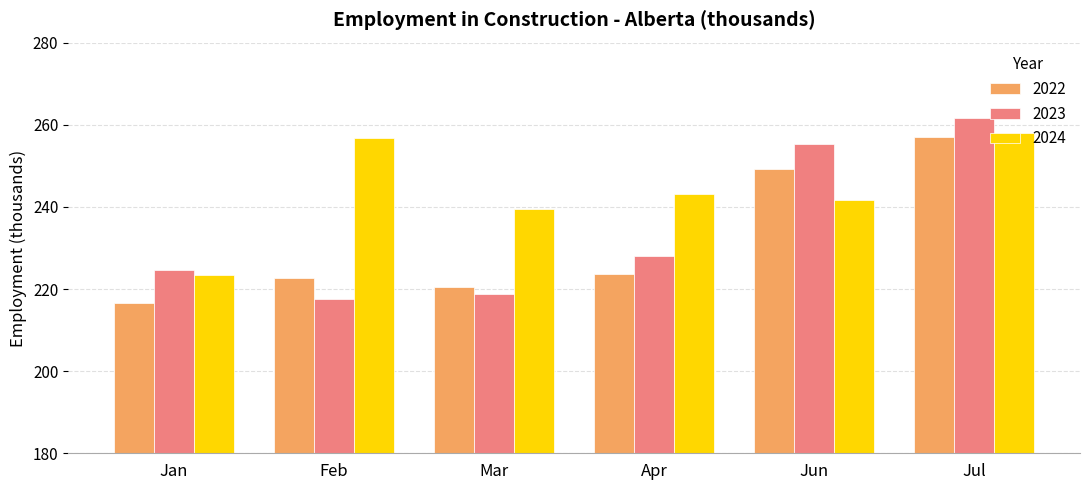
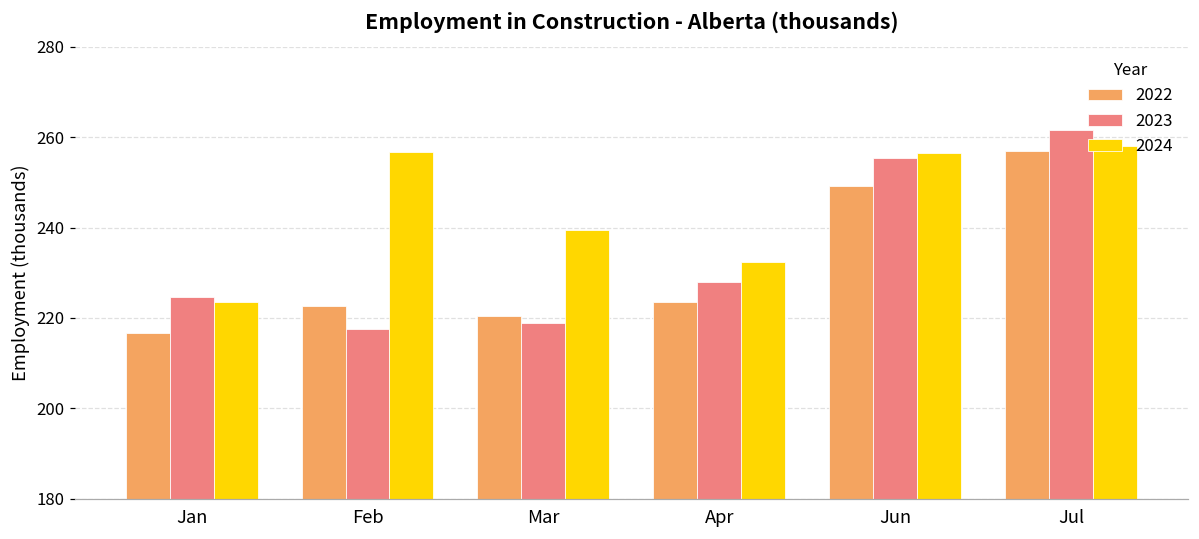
2024, Apr: 243 -> 232
2024, Jun: 242 -> 257
